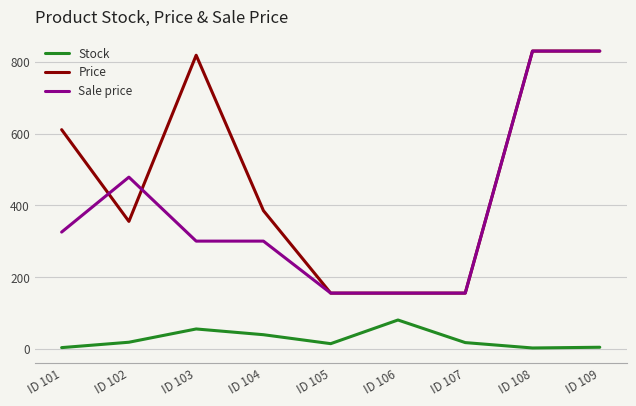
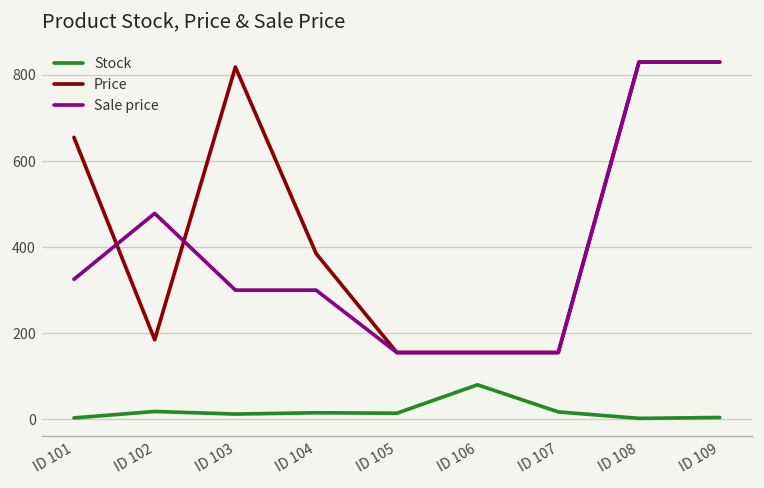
Price, ID 101: 610 -> 660
Price, ID 102: 360 -> 180
Stock, ID 103: 60 -> 10
Stock, ID 104: 40 -> 20
